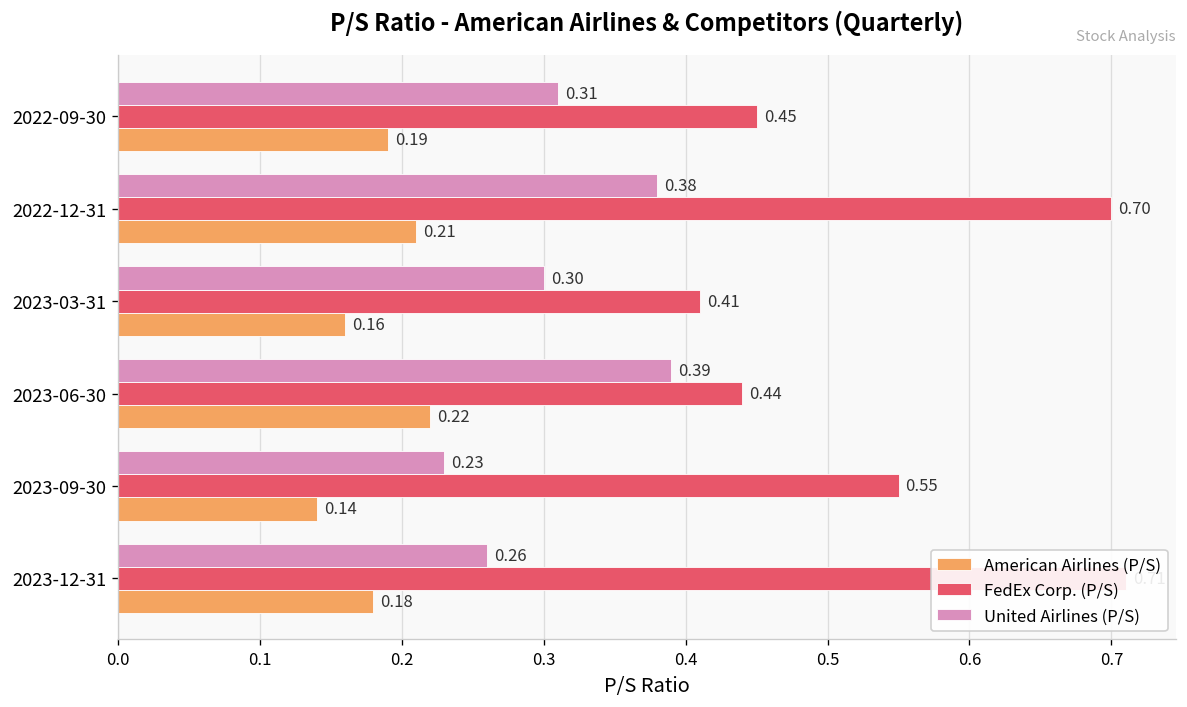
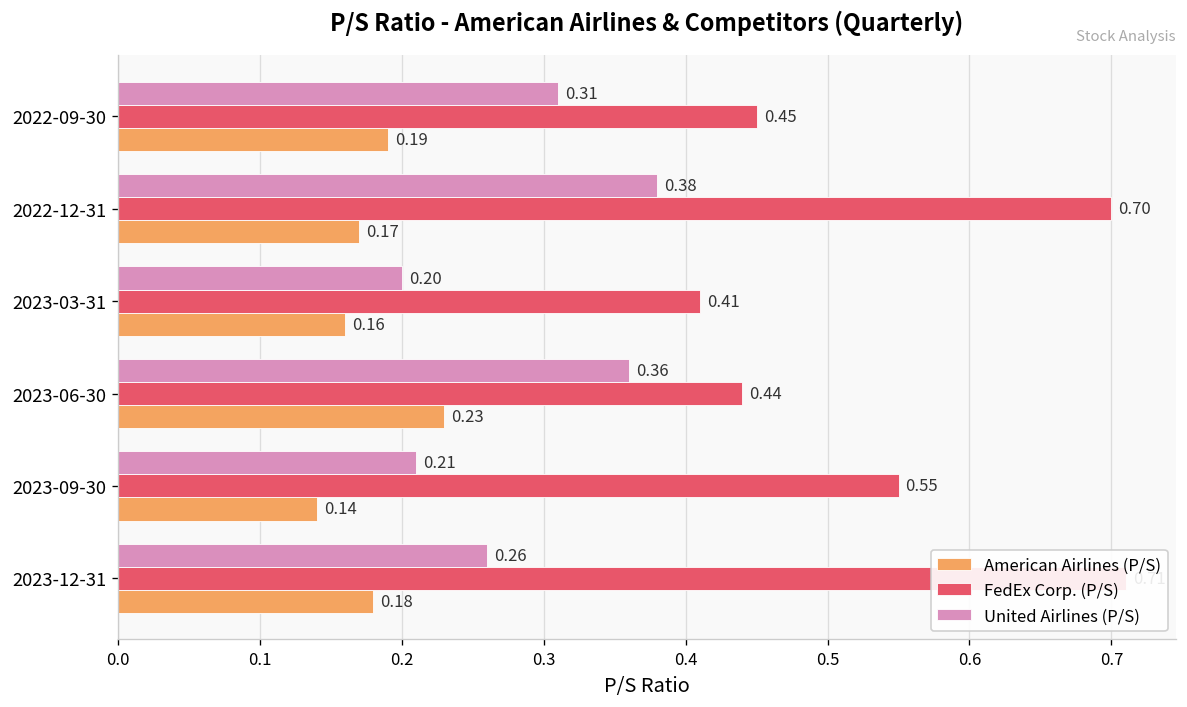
American Airlines (P/S), 2022-12-31: 0.21 -> 0.17
United Airlines (P/S), 2023-03-31: 0.30 -> 0.20
United Airlines (P/S), 2023-06-30: 0.39 -> 0.36
American Airlines (P/S), 2023-06-30: 0.22 -> 0.23
United Airlines (P/S), 2023-09-30: 0.23 -> 0.21
